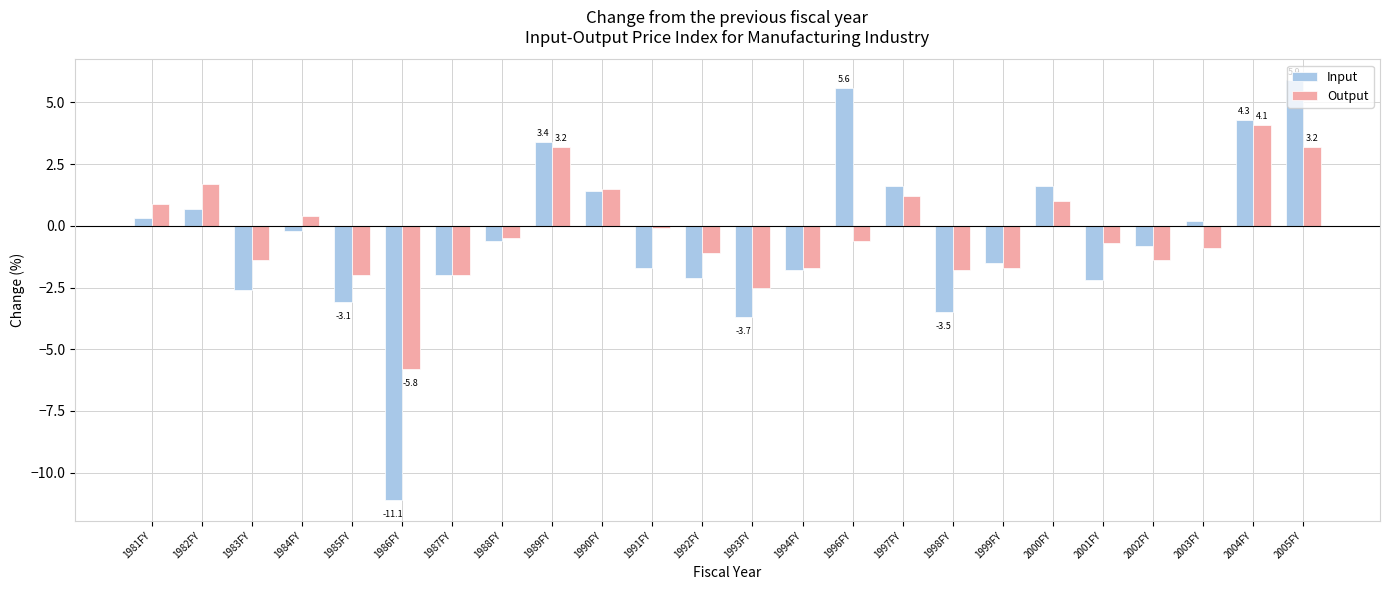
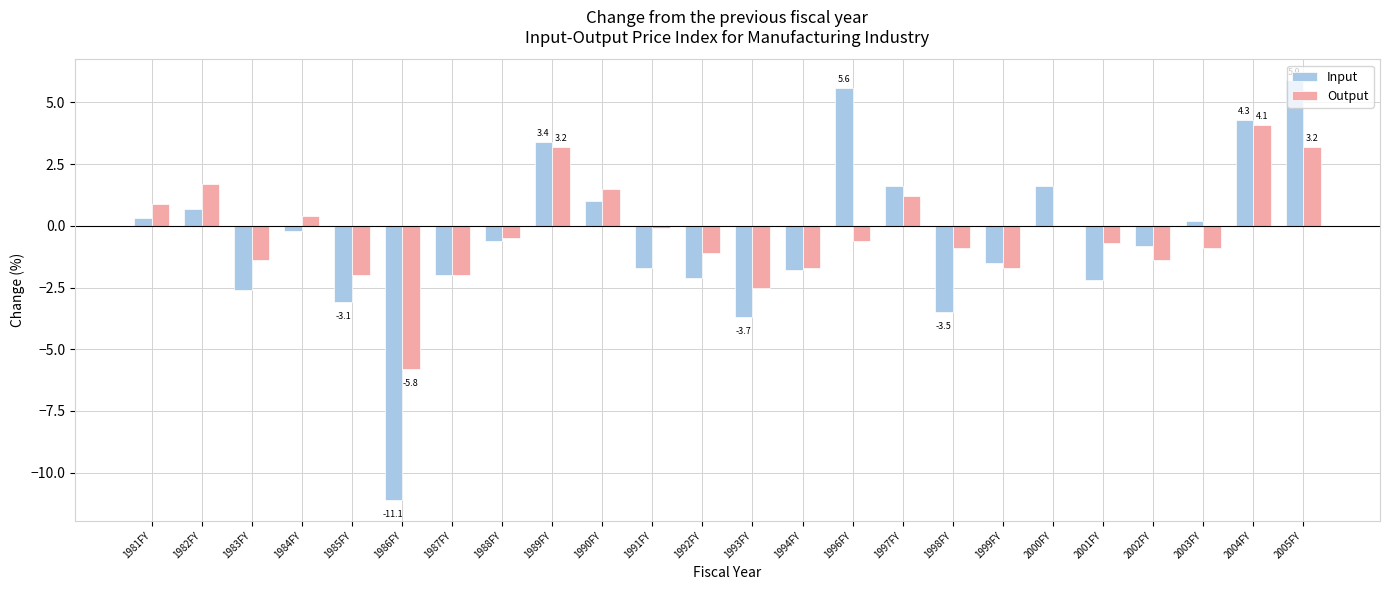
Input, 1990FY: 1.4 -> 1.0
Output, 1998FY: -1.8 -> -0.9
Output, 2000FY: 1 -> 0
